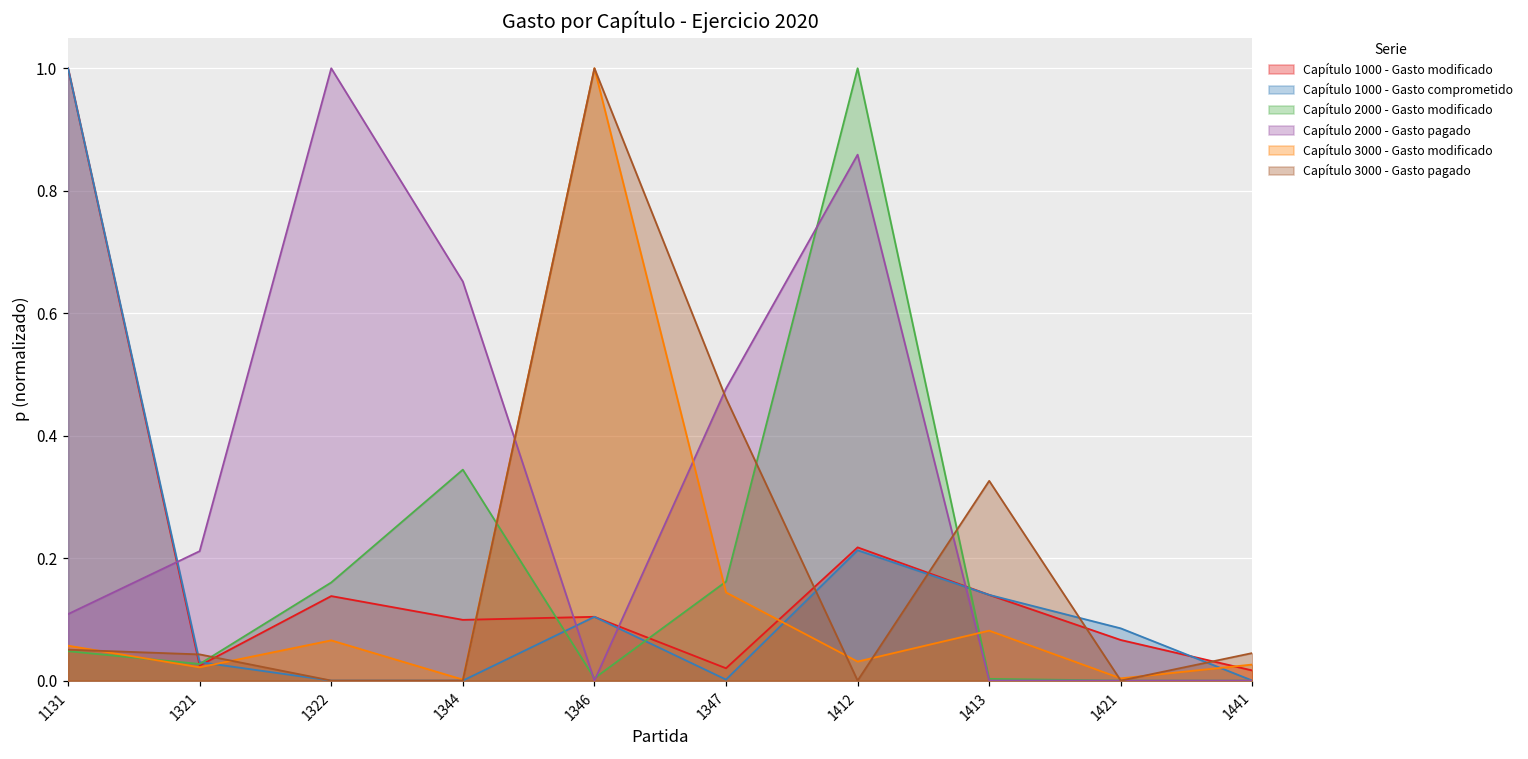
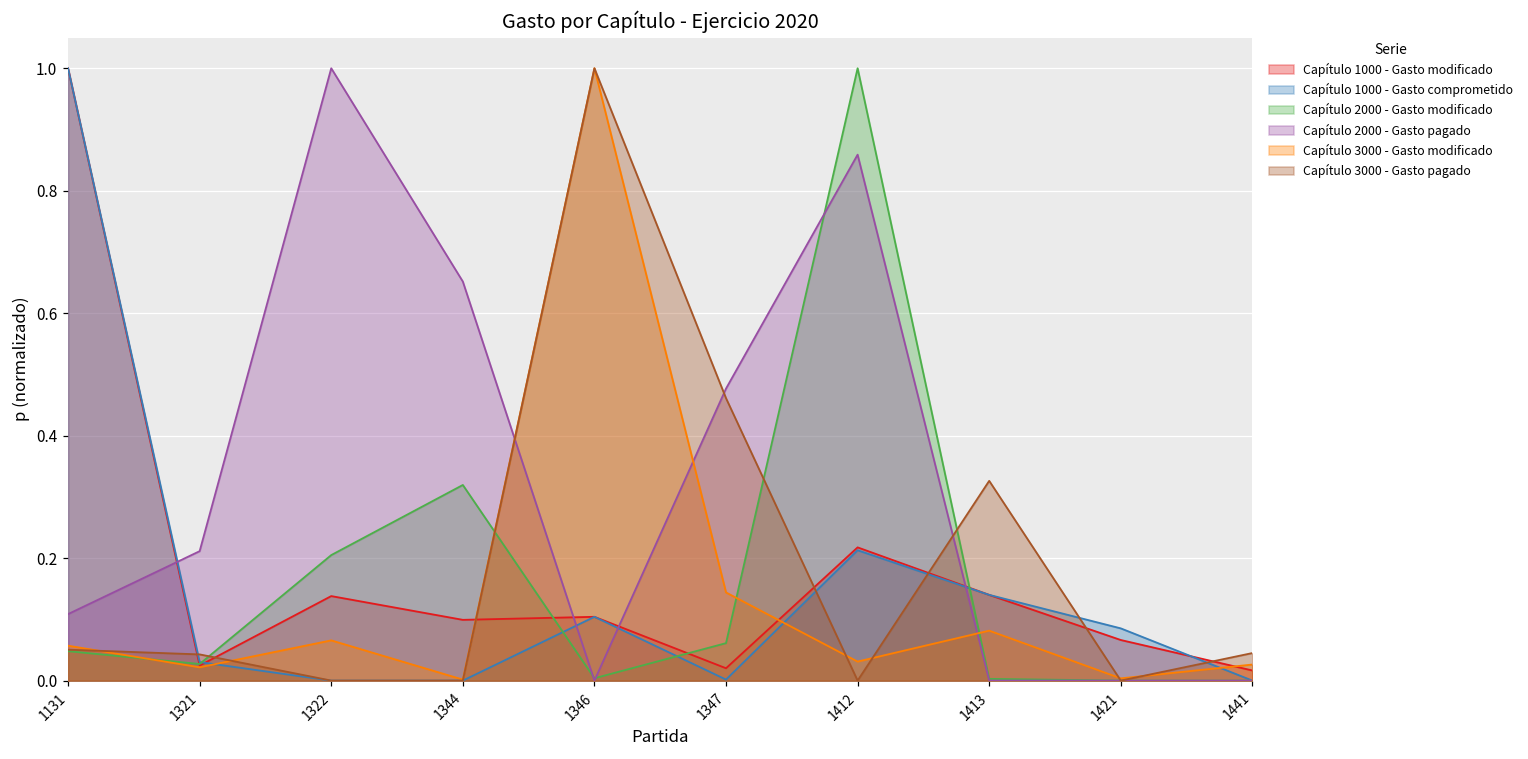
Capítulo 2000 - Gasto modificado, 1322: 0.16 -> 0.20
Capítulo 2000 - Gasto modificado, 1344: 0.34 -> 0.32
Capítulo 2000 - Gasto modificado, 1347: 0.16 -> 0.06
